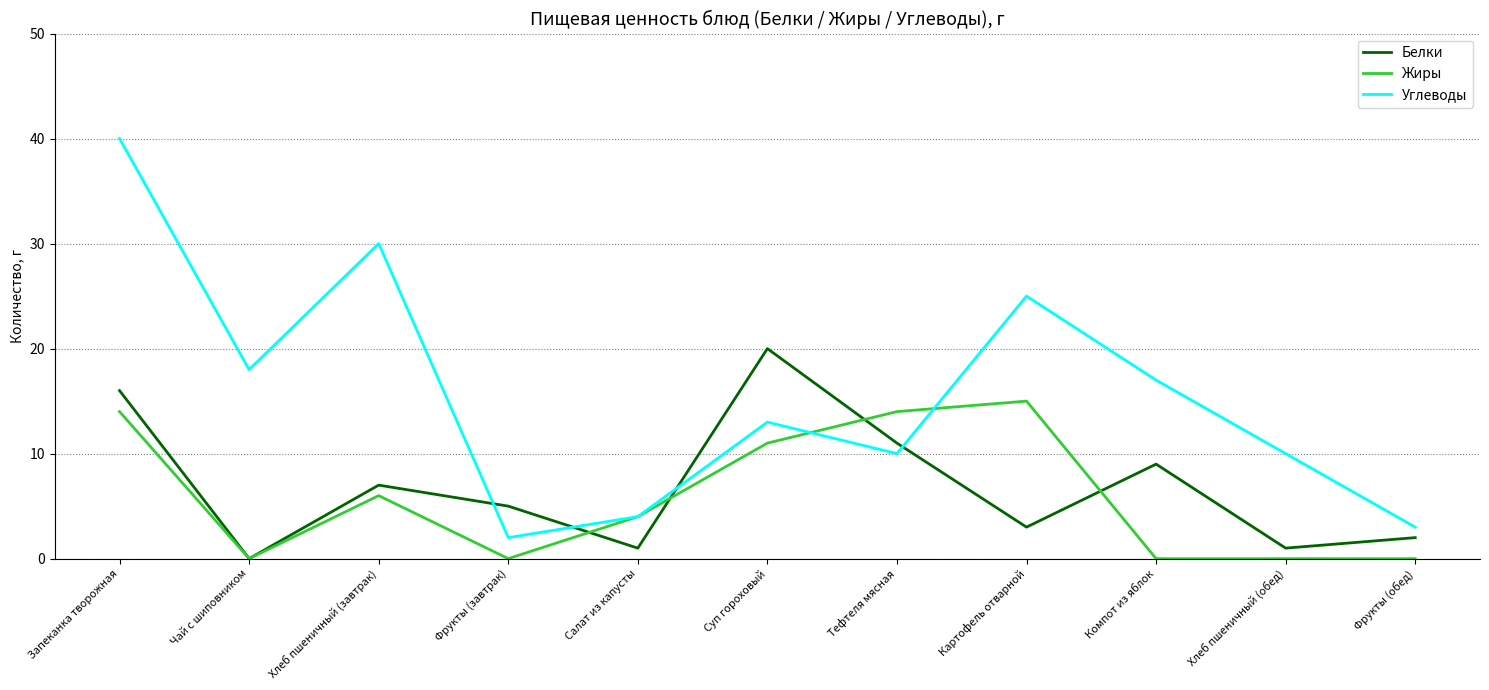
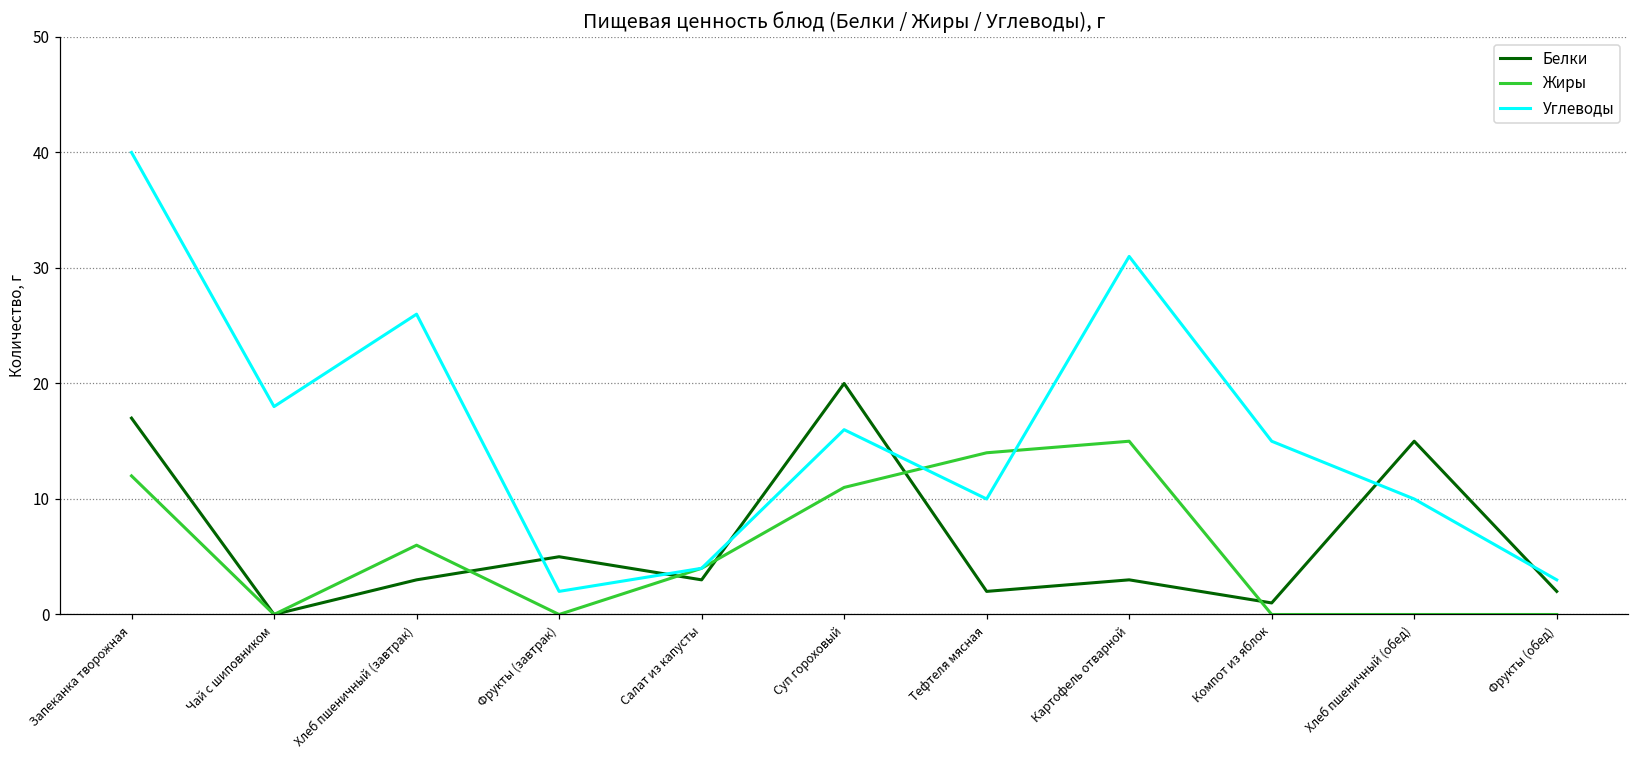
Белки, Запеканка творожная: 16 -> 17
Жиры, Запеканка творожная: 14 -> 12
Белки, Хлеб пшеничный (завтрак): 7 -> 3
Углеводы, Хлеб пшеничный (завтрак): 30 -> 26
Белки, Салат из капусты: 1 -> 3
Углеводы, Суп гороховый: 13 -> 16
Белки, Тефтеля мясная: 11 -> 2
Углеводы, Картофель отварной: 25 -> 31
Белки, Компот из яблок: 9 -> 1
Углеводы, Компот из яблок: 17 -> 15
Белки, Хлеб пшеничный (обед): 1 -> 15
